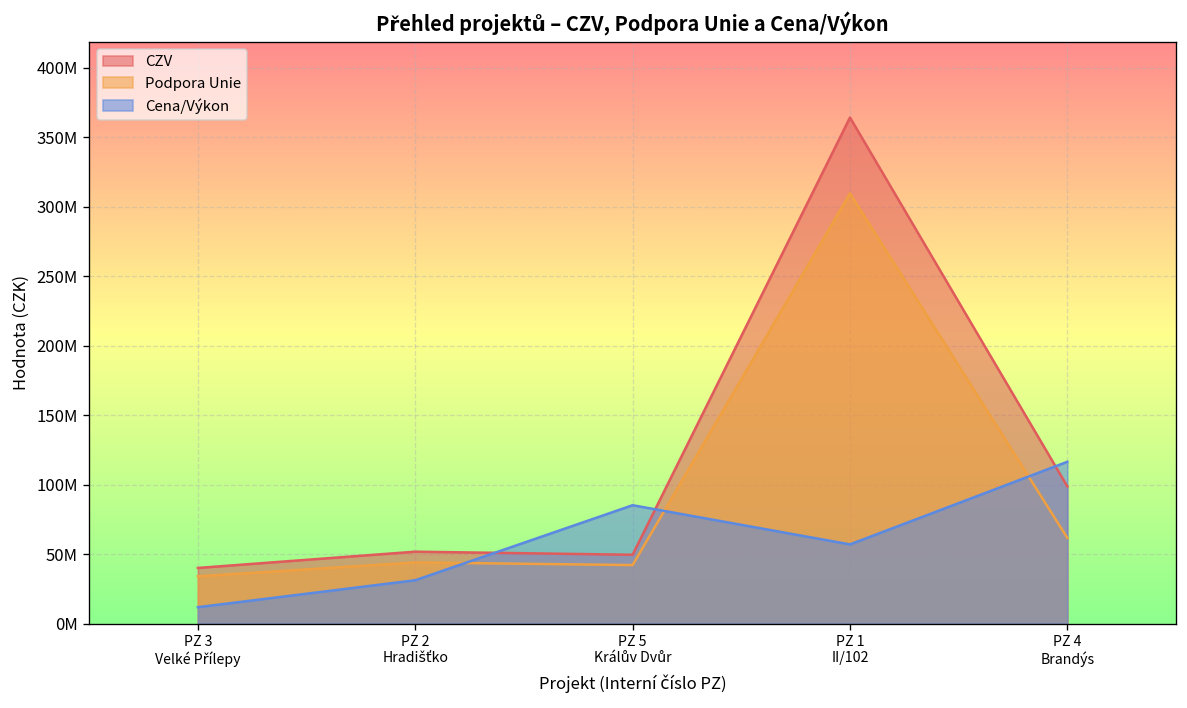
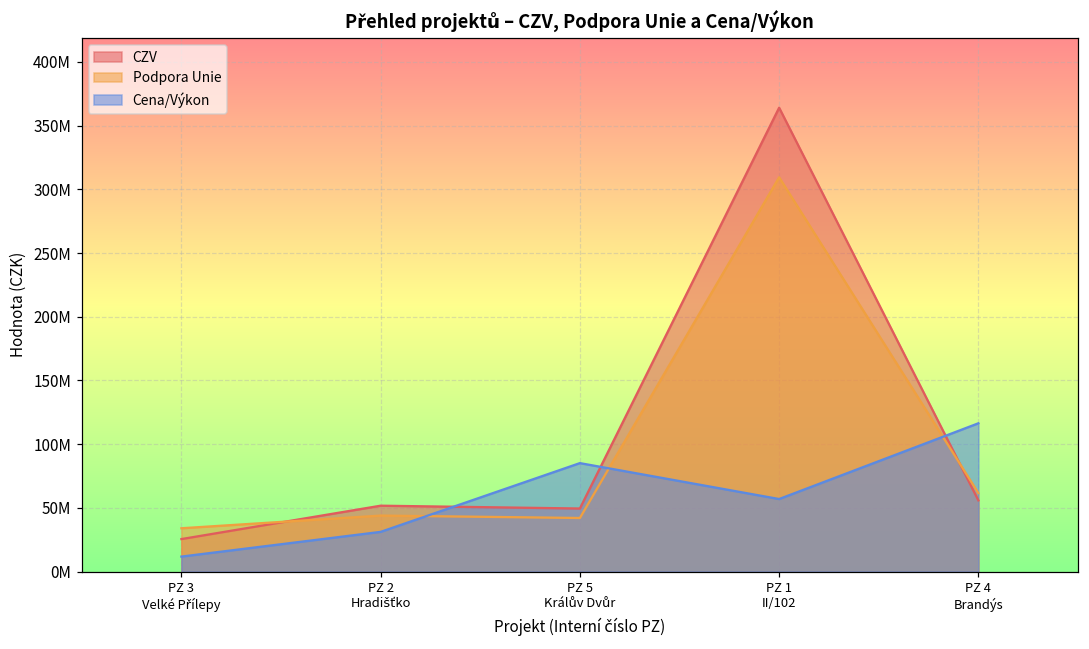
CZV, PZ 3 Velké Přílepy: 40000000 -> 26000000
CZV, PZ 4 Brandýs: 99000000 -> 56000000
